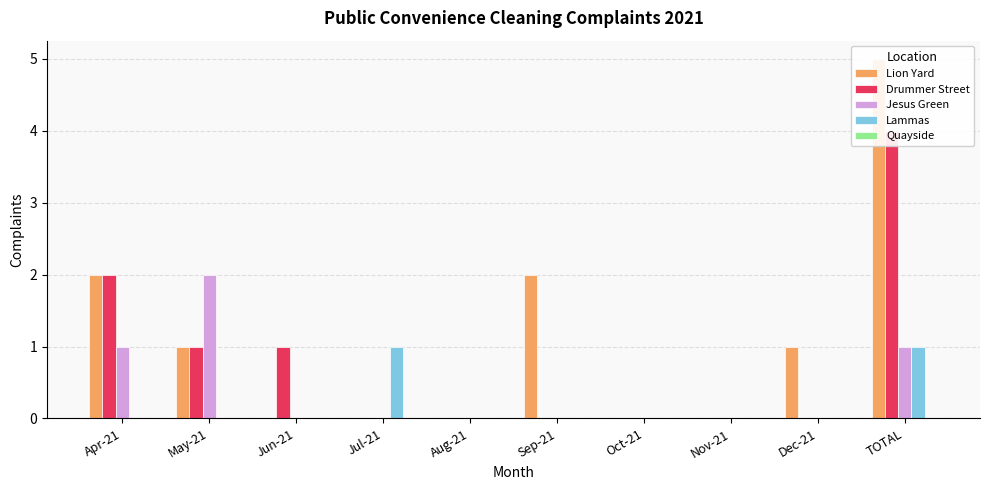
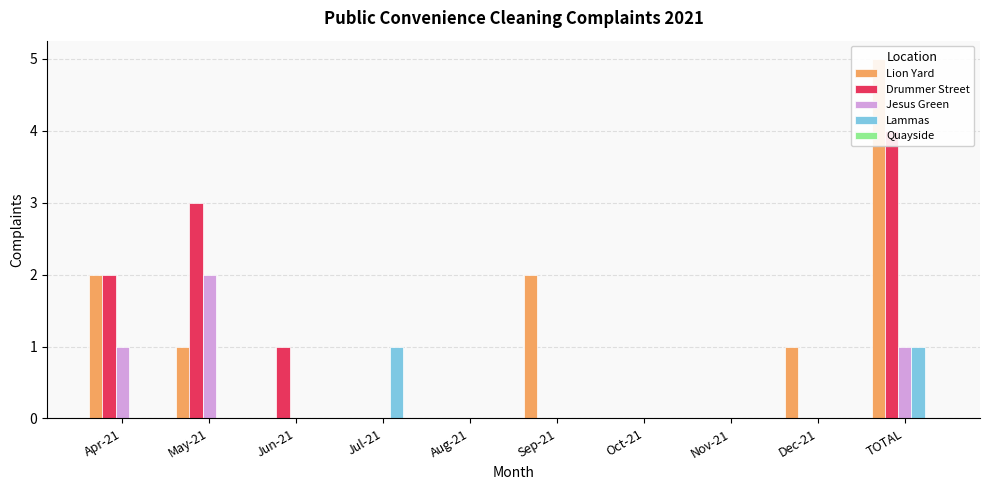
Drummer Street, May-21: 1 -> 3
